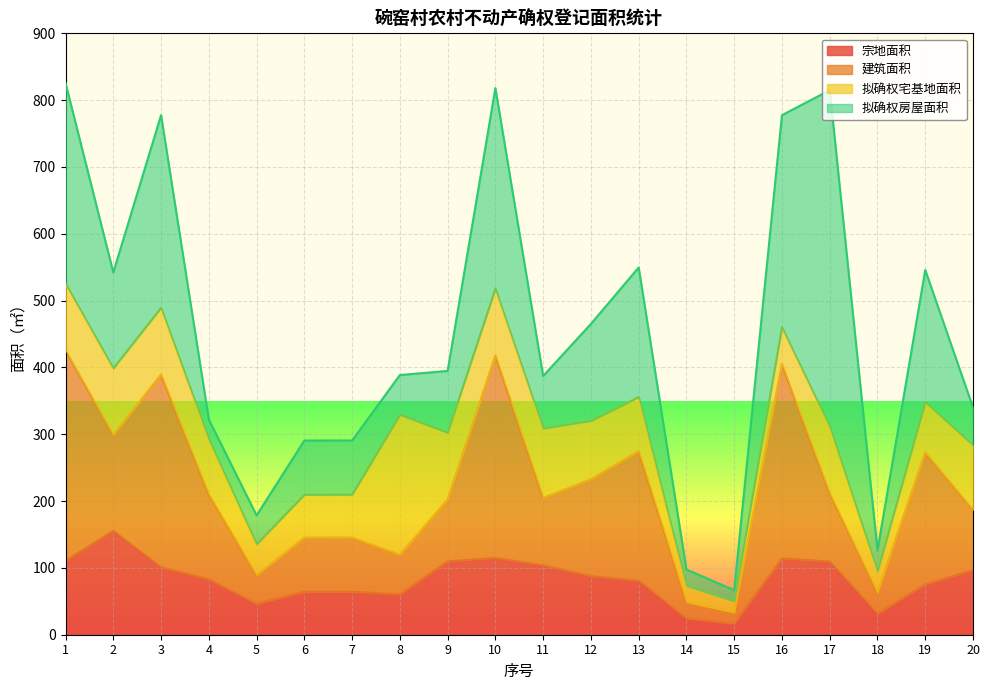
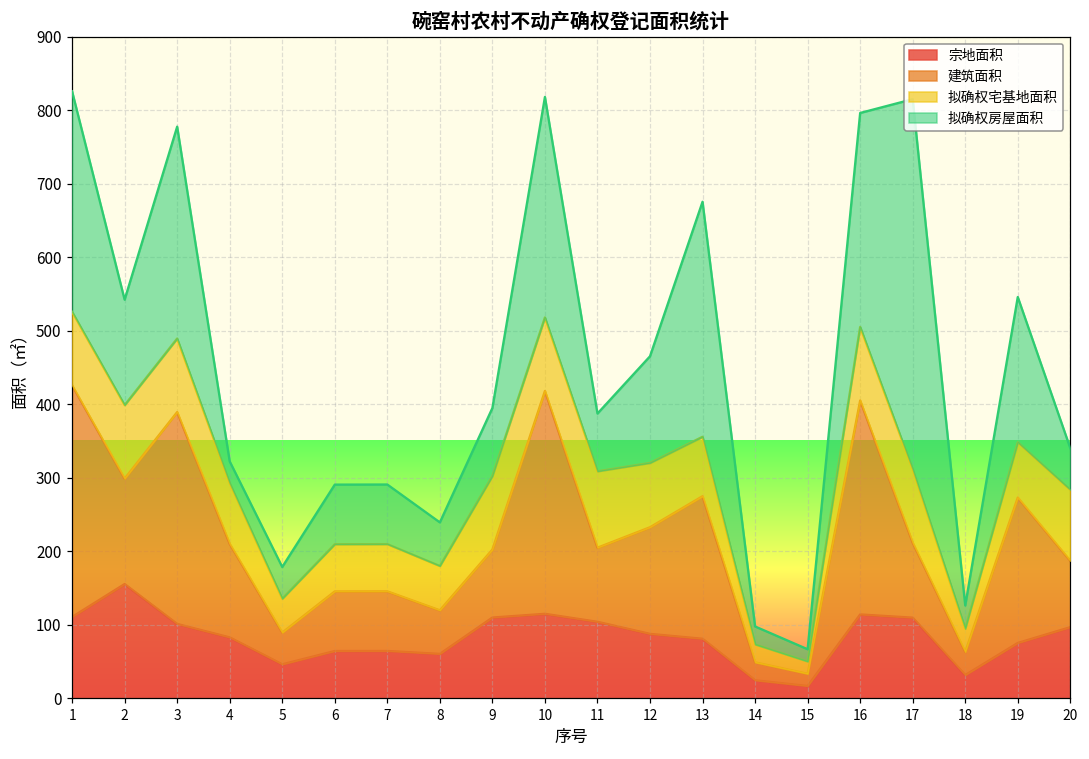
拟确权宅基地面积, 8: 210 -> 60
拟确权房屋面积, 13: 190 -> 320
拟确权宅基地面积, 16: 60 -> 100
拟确权房屋面积, 16: 320 -> 290
